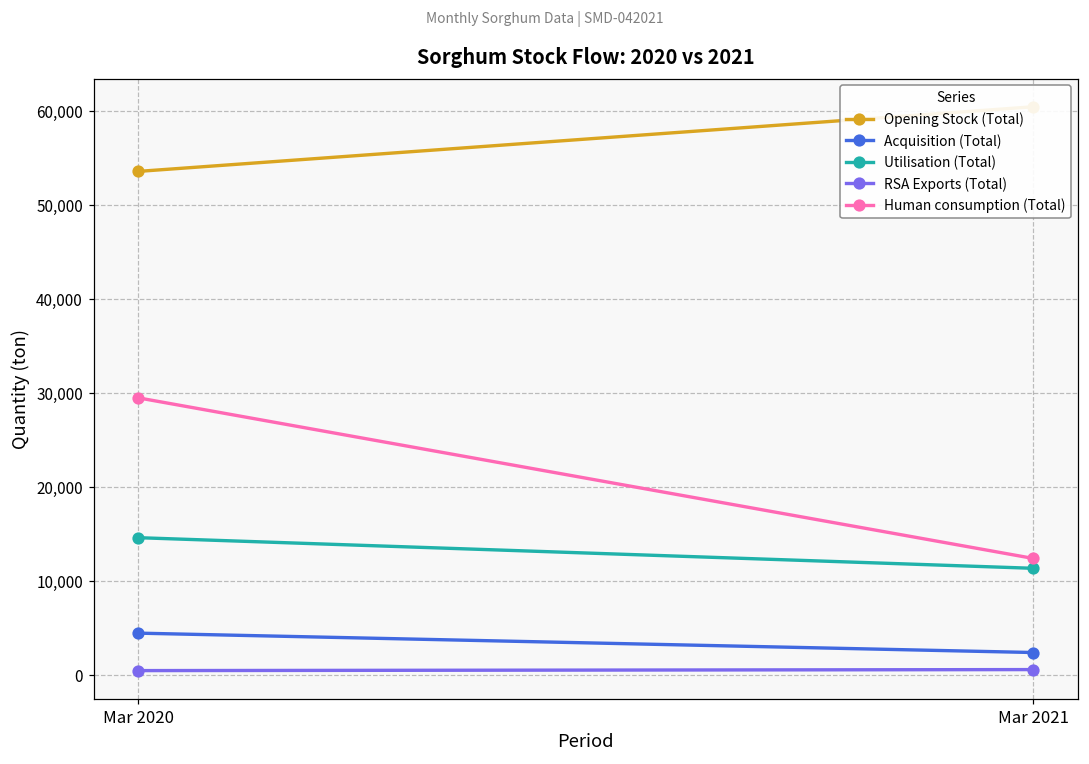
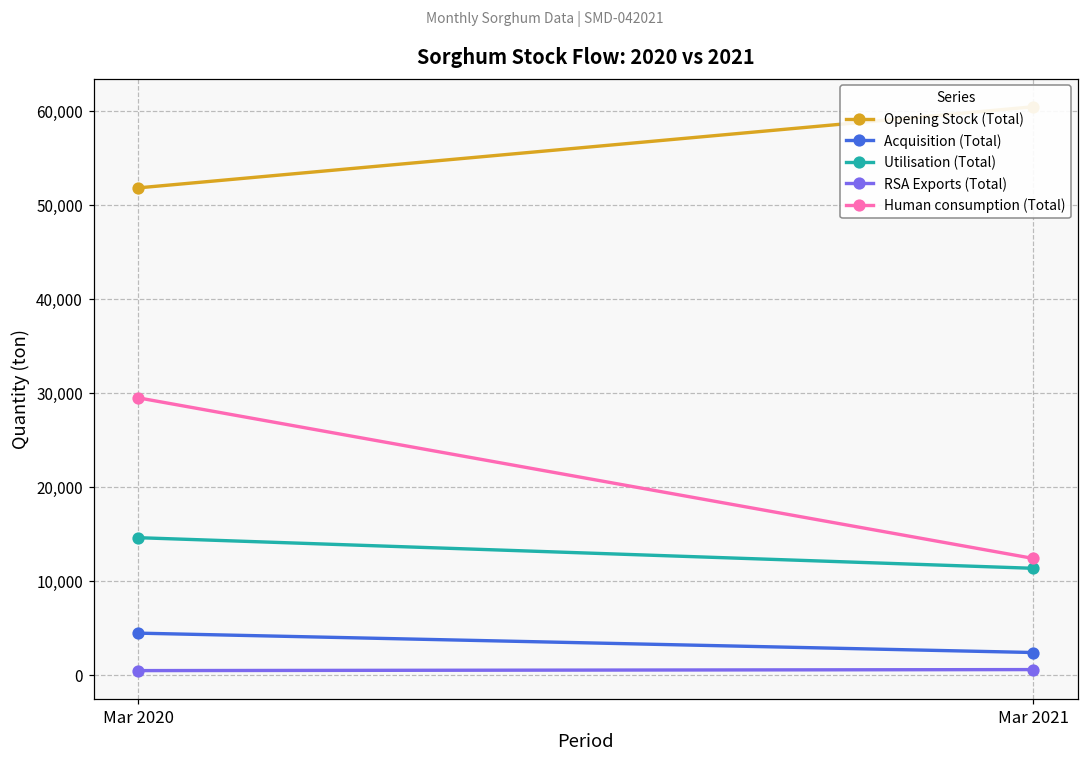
Opening Stock (Total), Mar 2020: 54,000 -> 52,000
